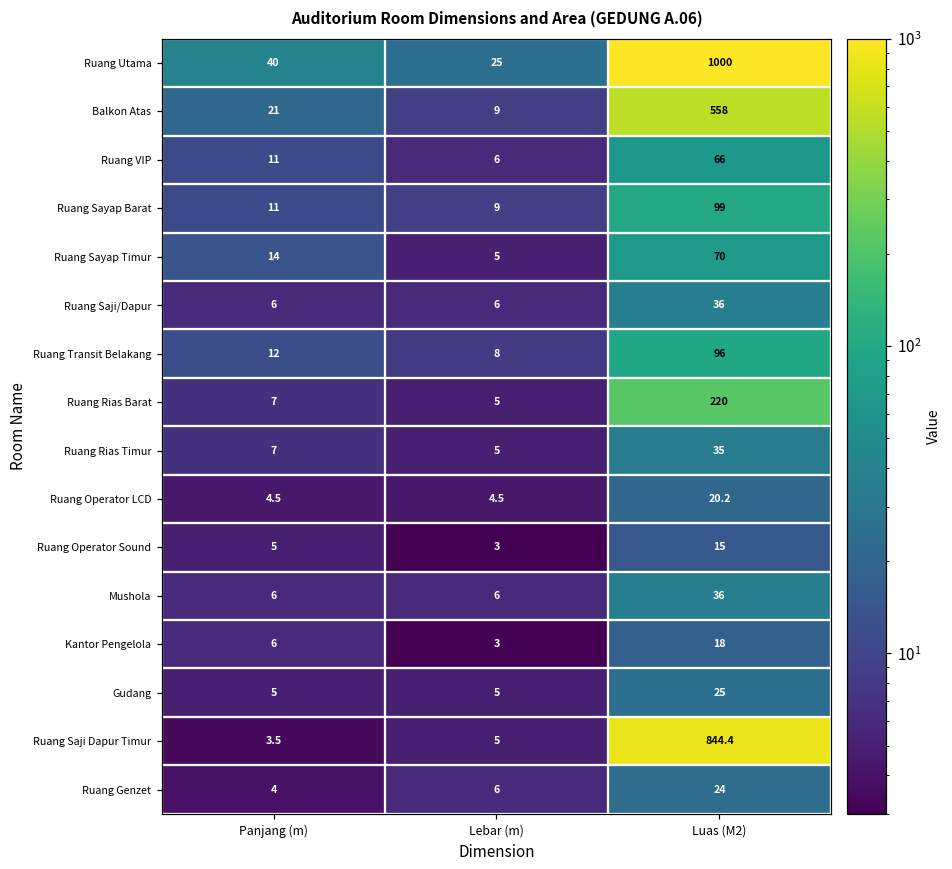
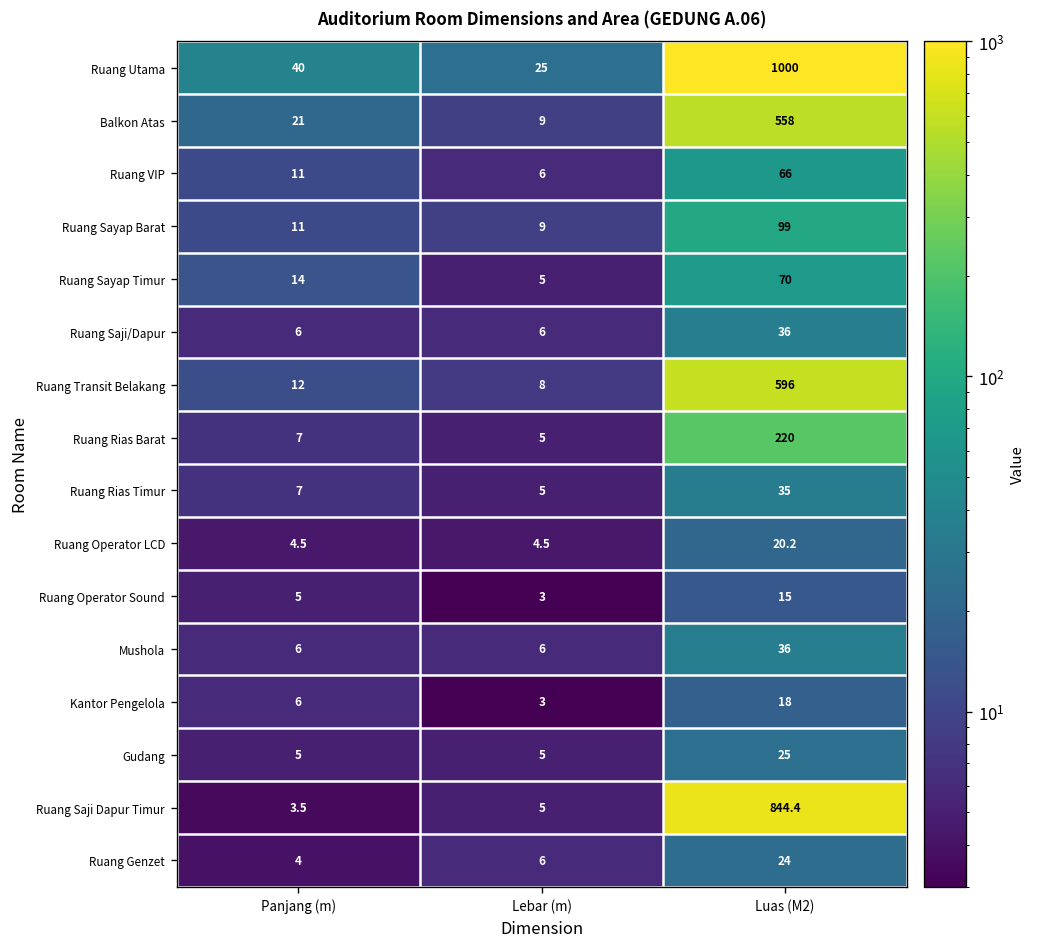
Ruang Transit Belakang, Luas (M2): 96 -> 596
